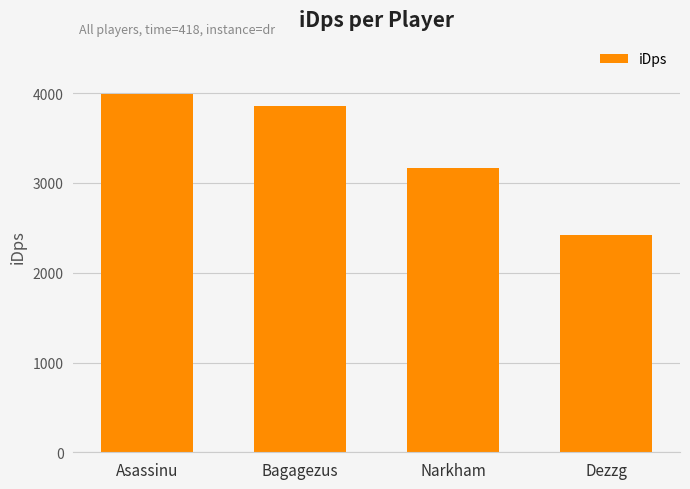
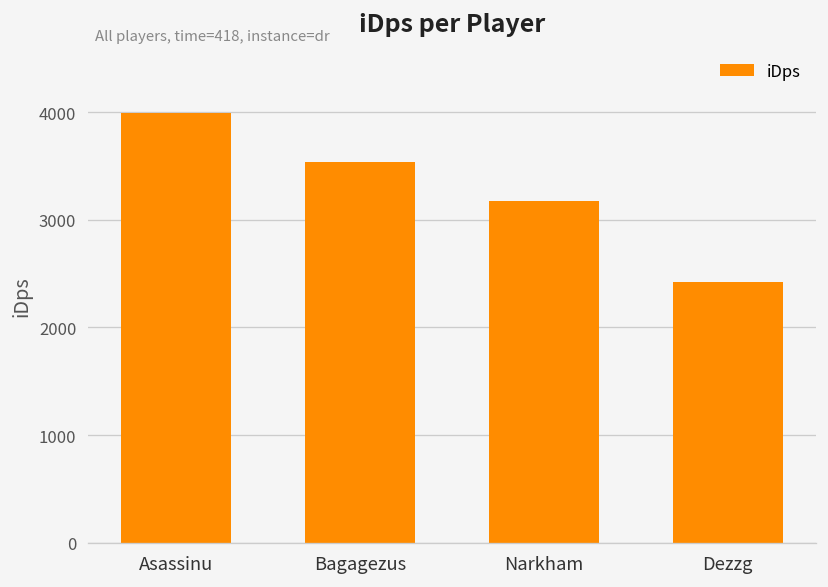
Bagagezus: 3900 -> 3500
